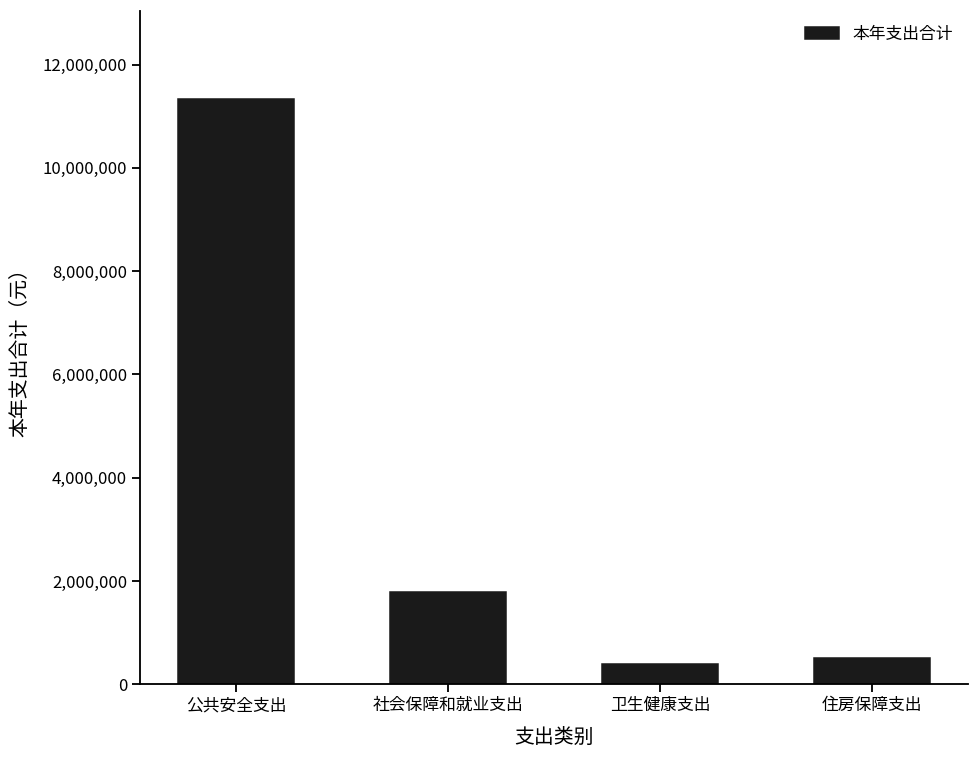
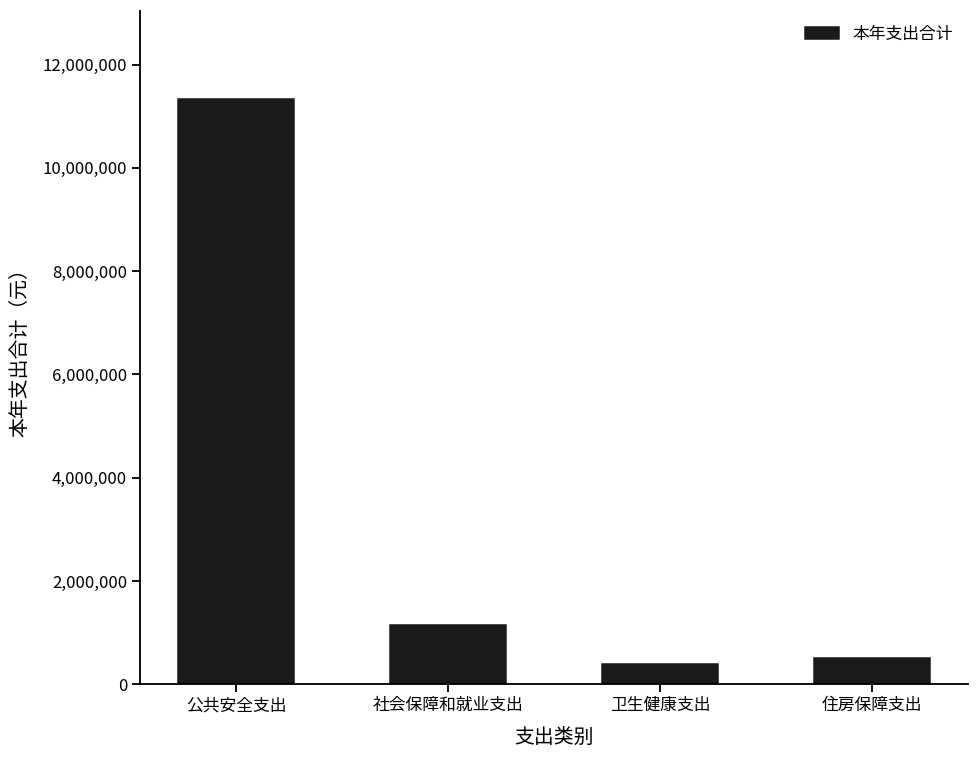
社会保障和就业支出: 1,800,000 -> 1,100,000
